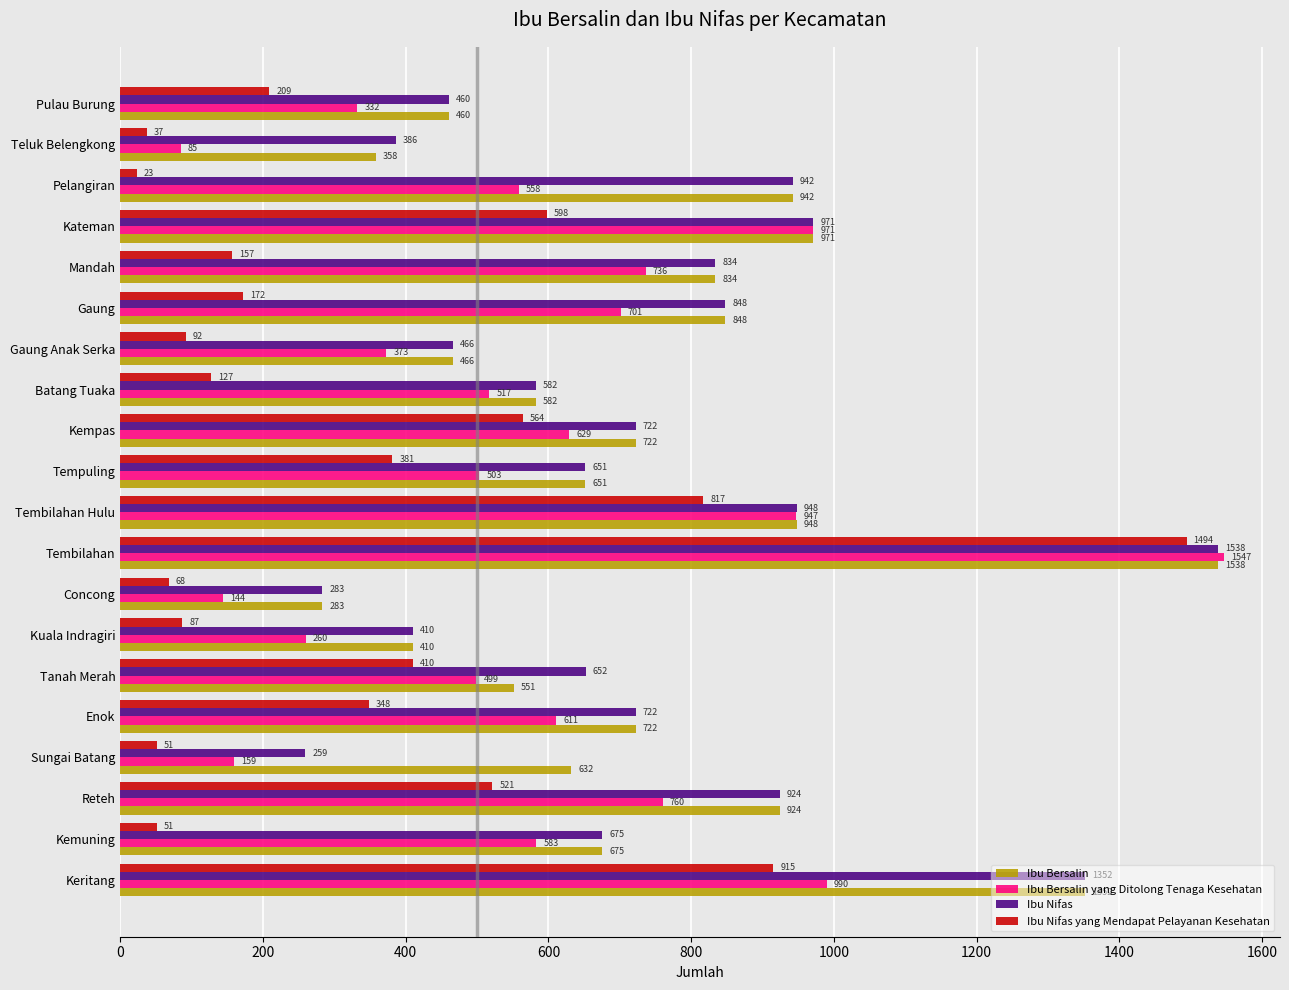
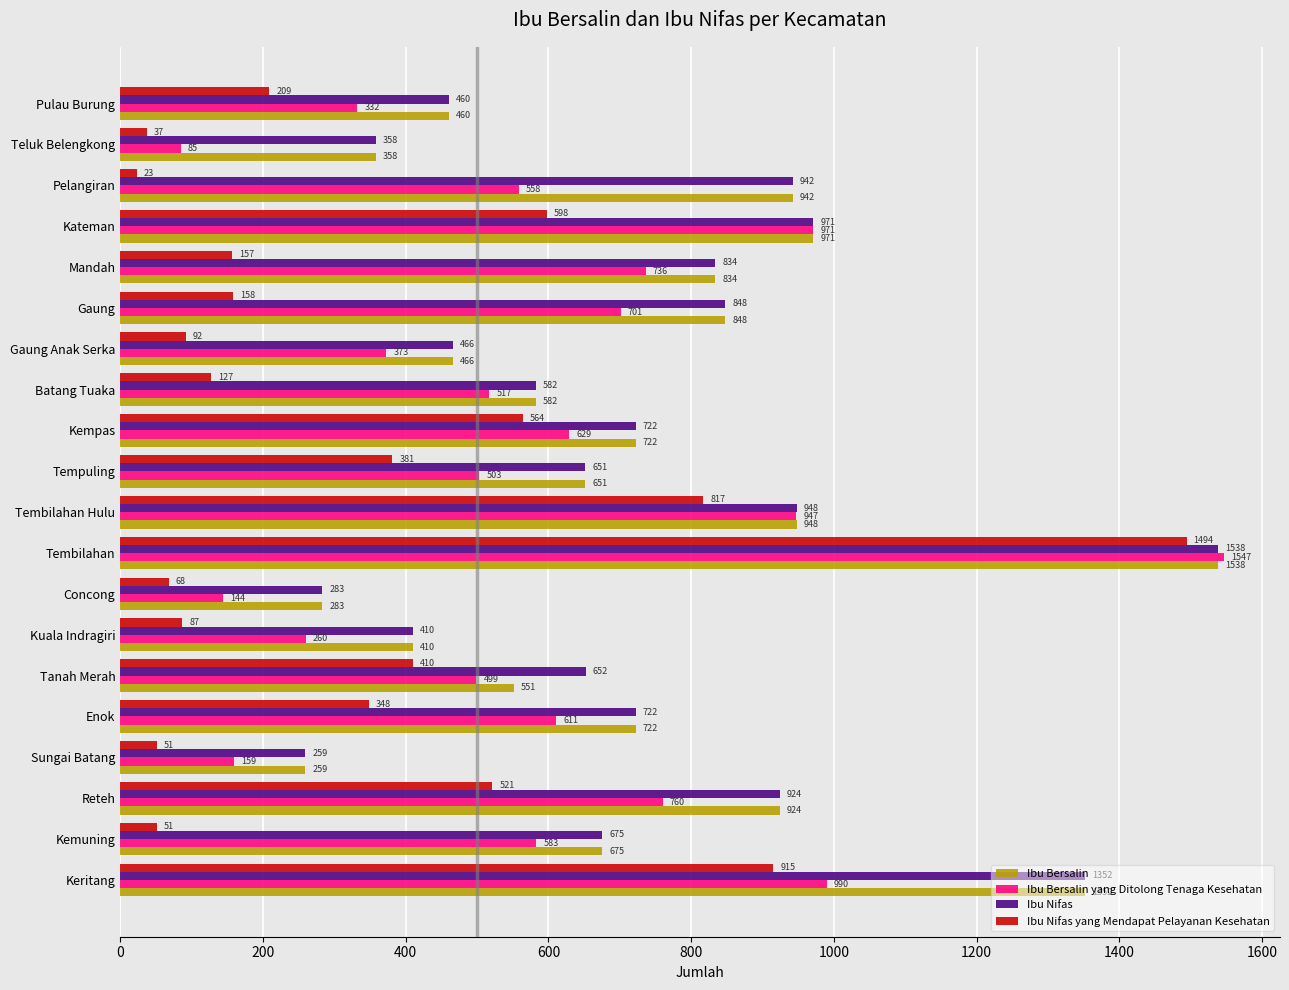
Ibu Nifas, Teluk Belengkong: 386 -> 358
Ibu Nifas yang Mendapat Pelayanan Kesehatan, Gaung: 172 -> 158
Ibu Bersalin, Sungai Batang: 632 -> 259
